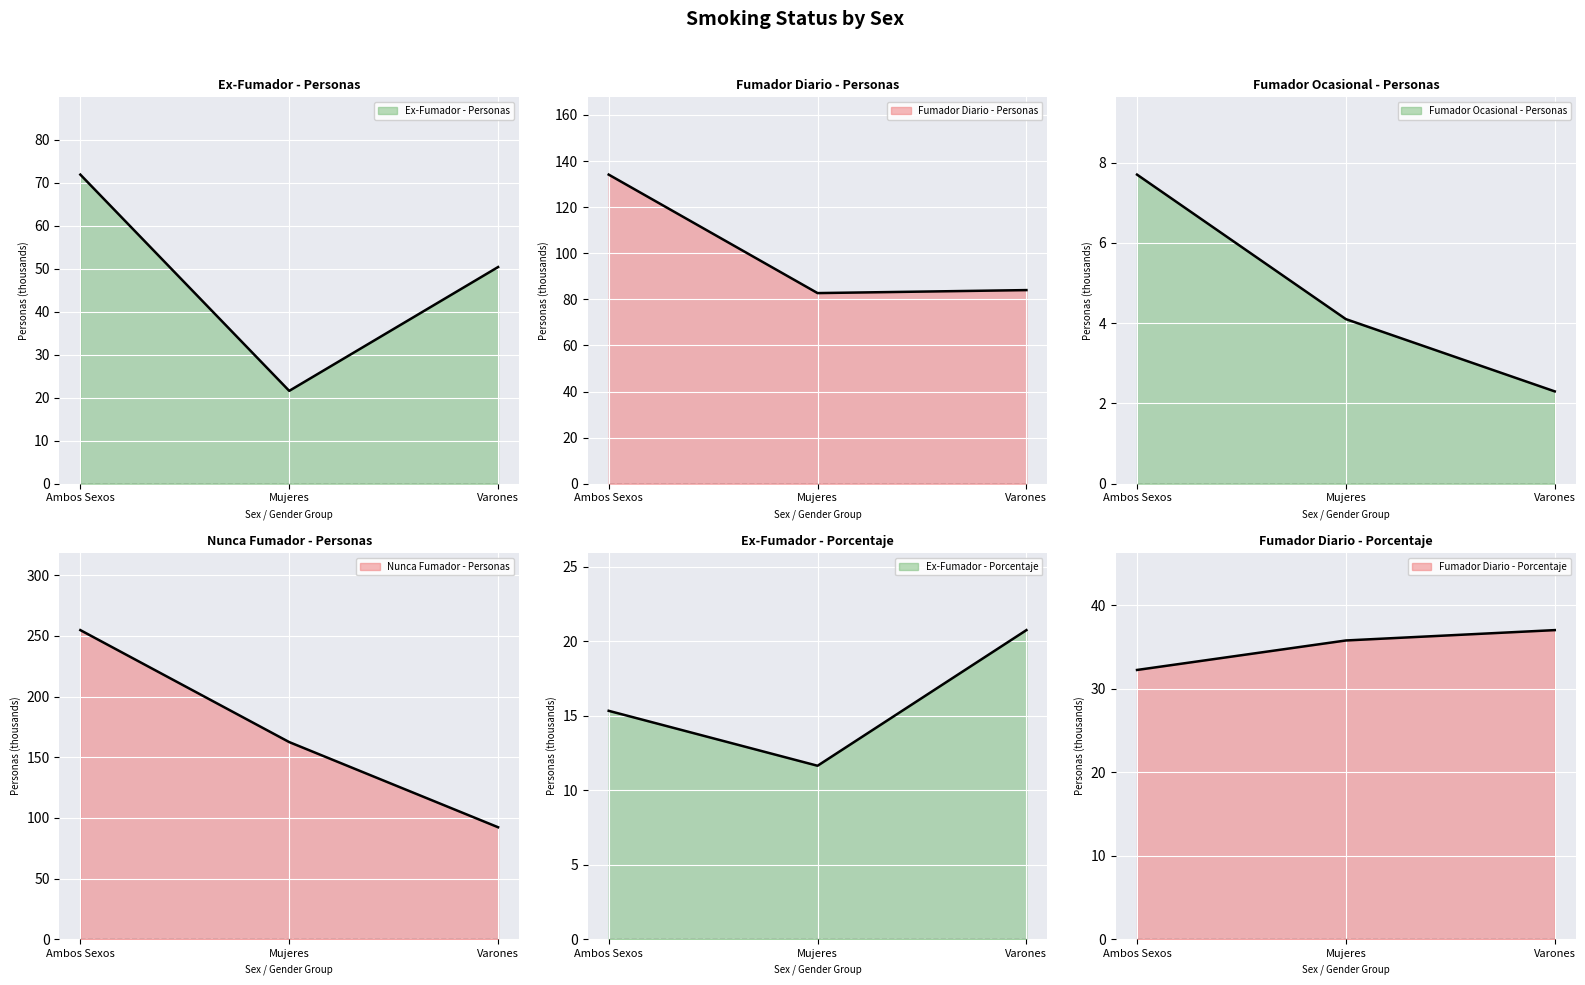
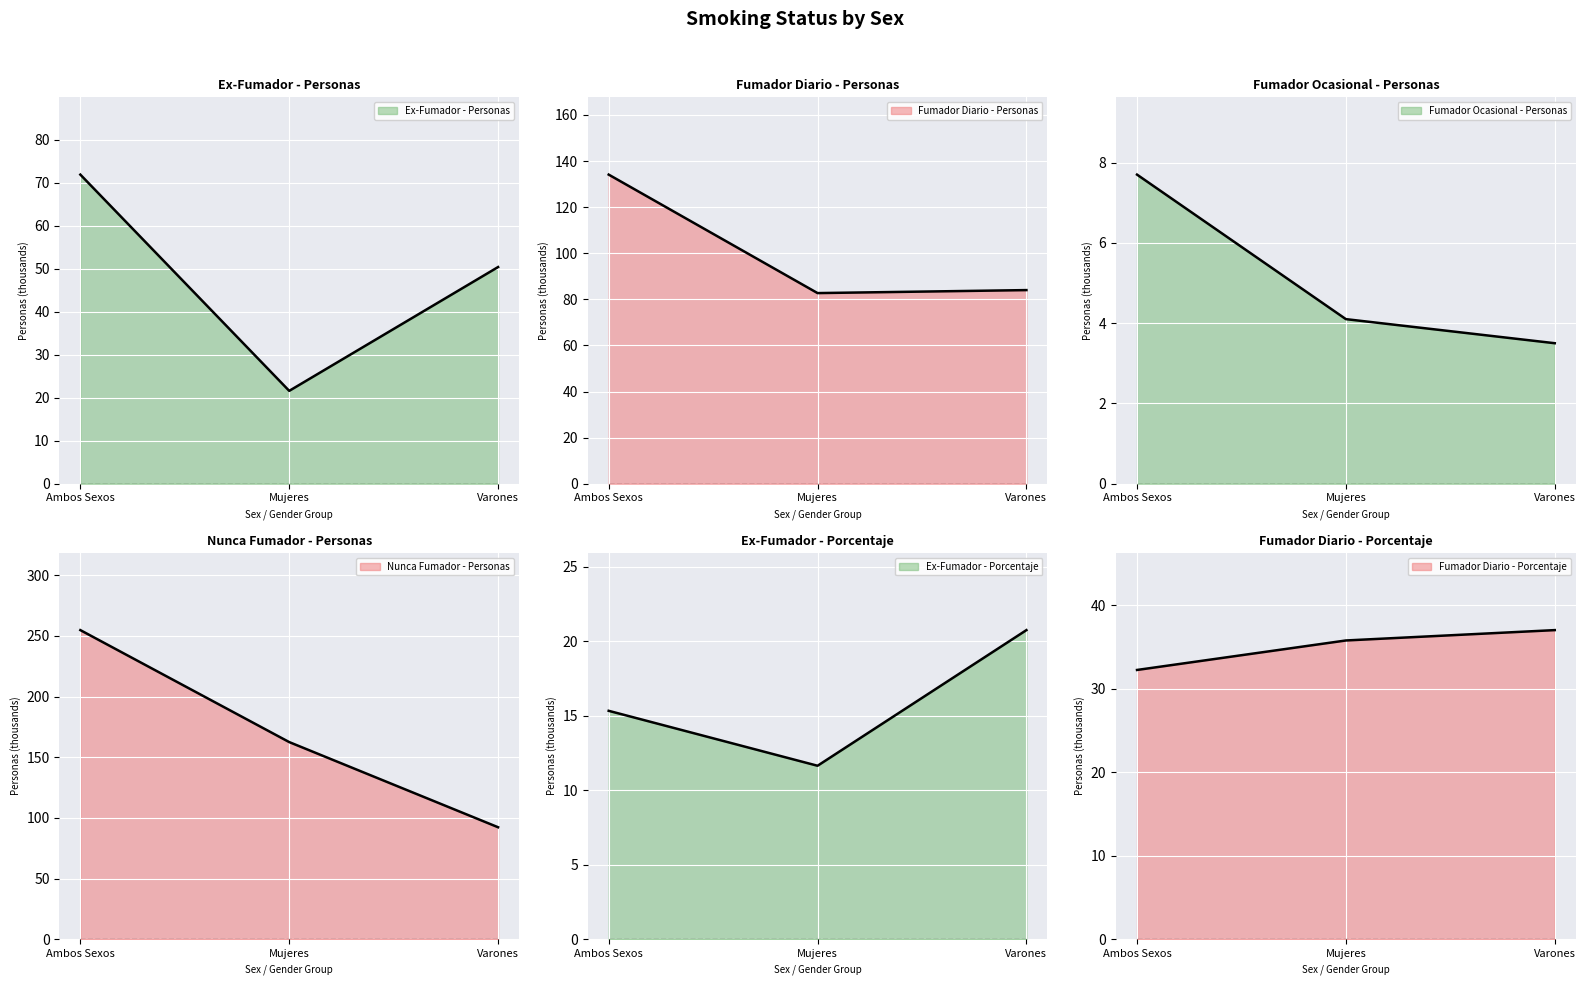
Fumador Ocasional - Personas, Fumador Ocasional - Personas, Varones: 2.3 -> 3.5
